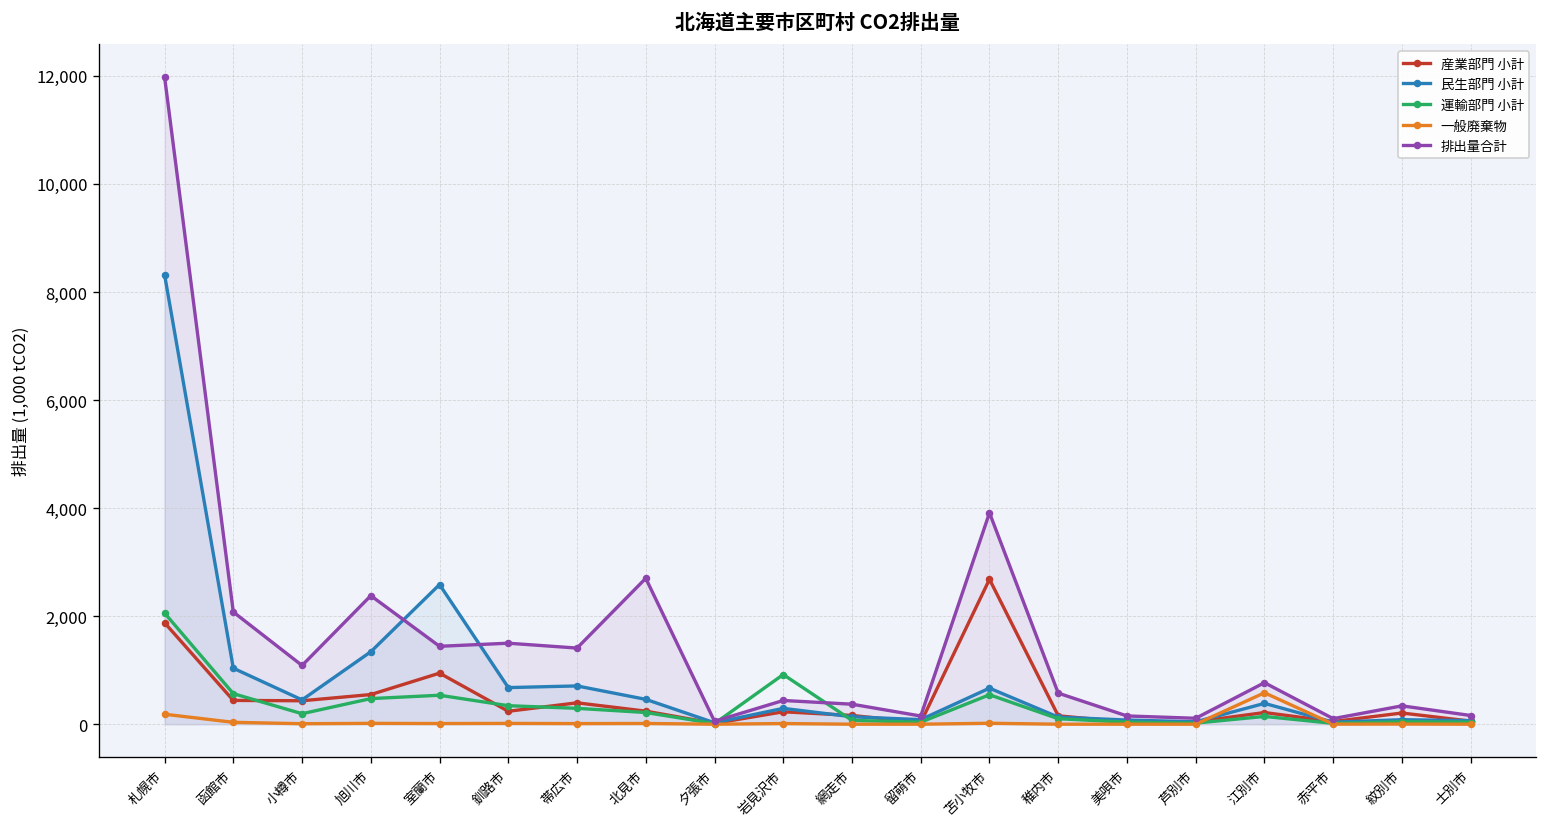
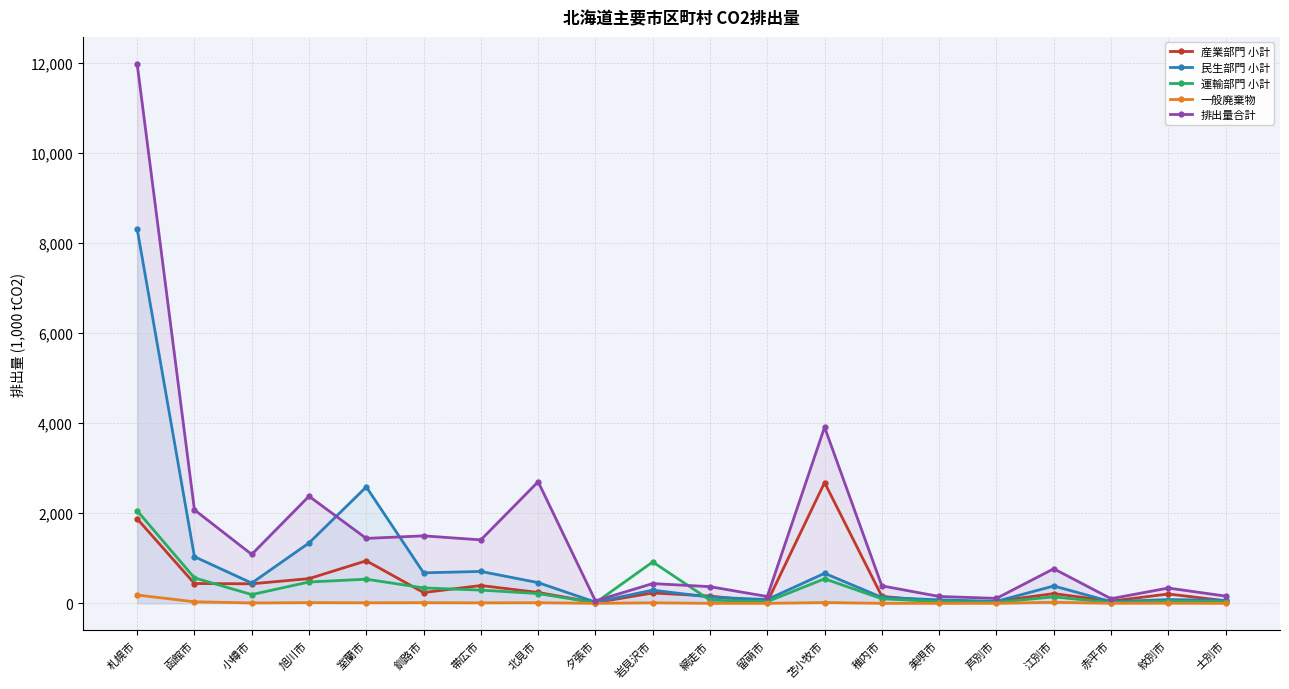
排出量合計, 稚内市: 600 -> 400
一般廃棄物, 江別市: 600 -> 0
